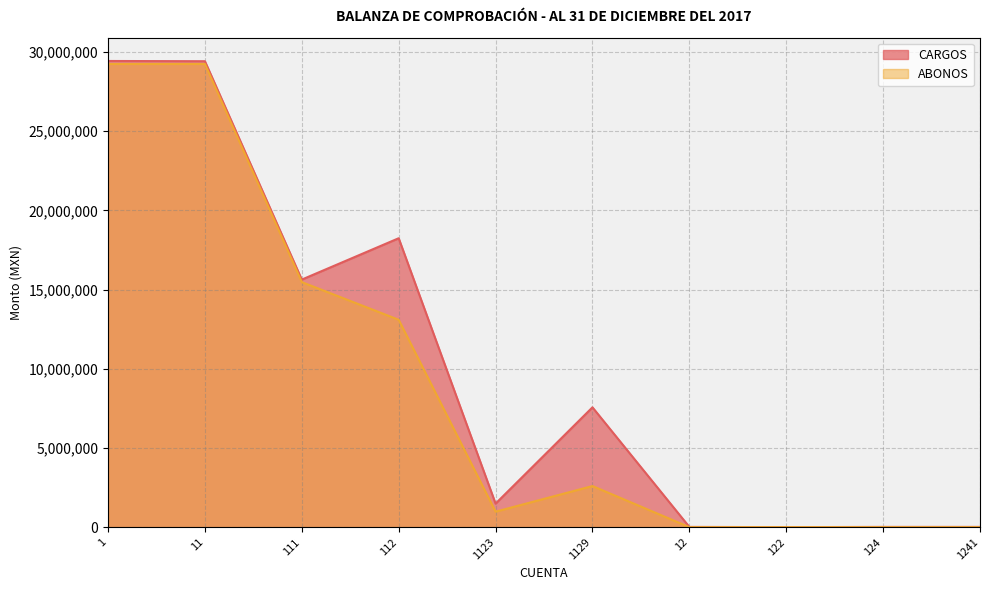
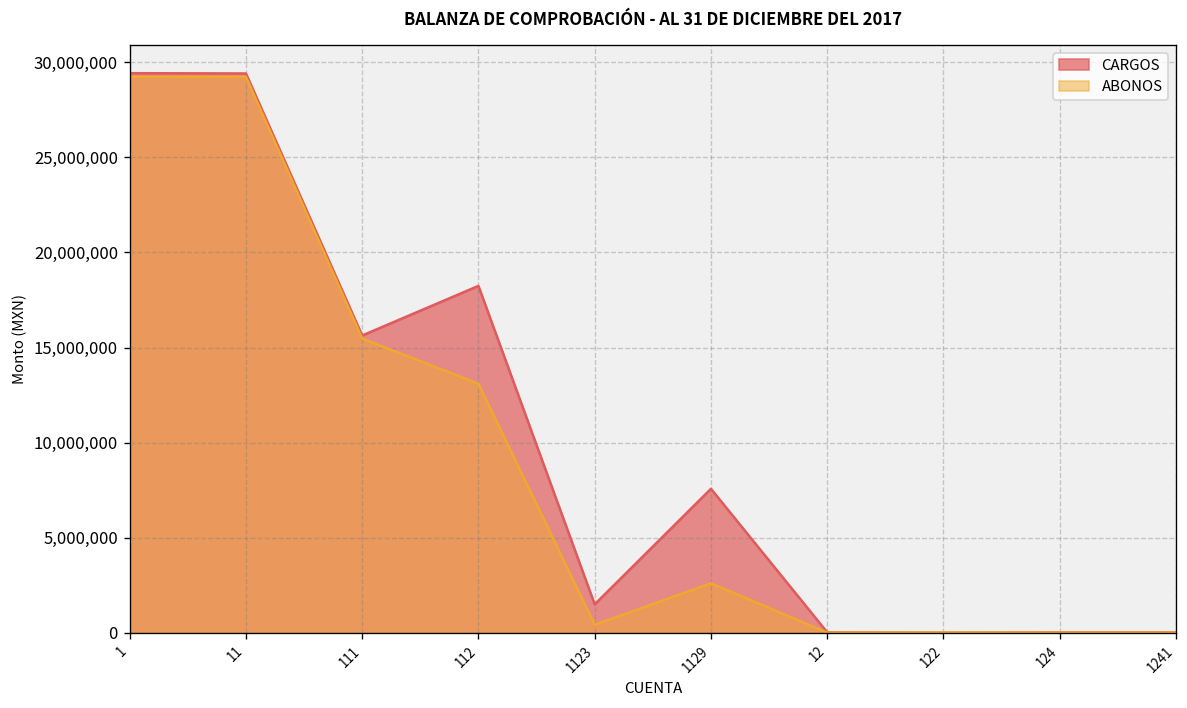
ABONOS, 1123: 1,000,000 -> 400,000
